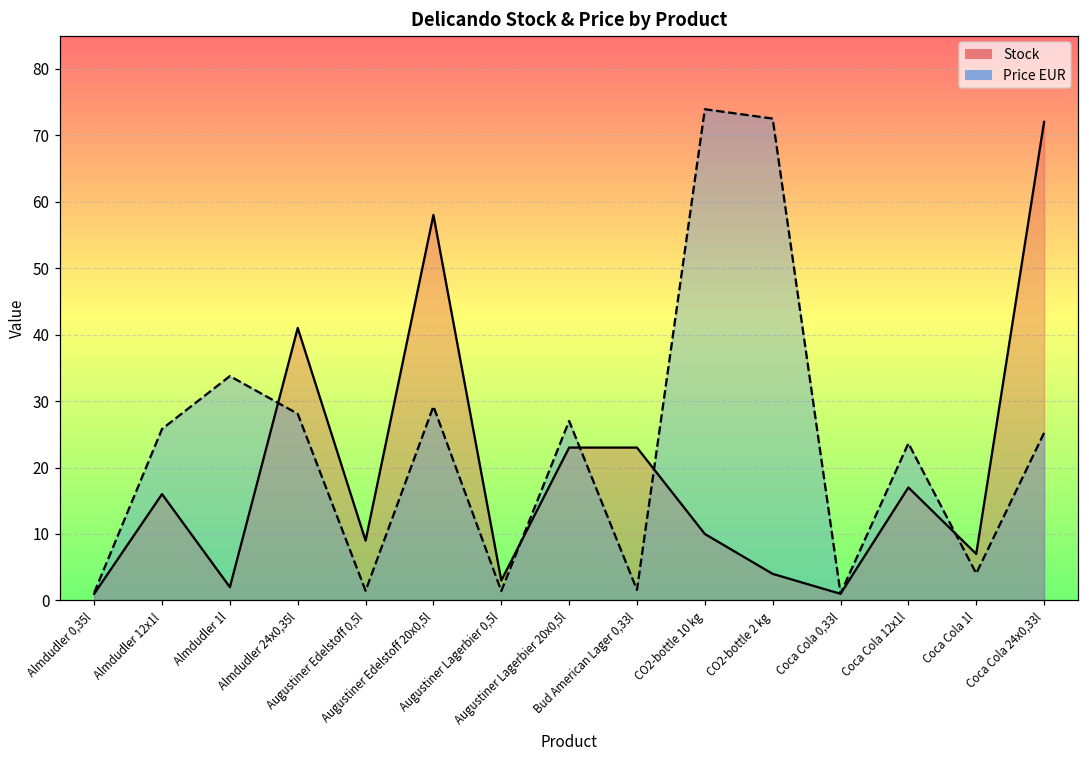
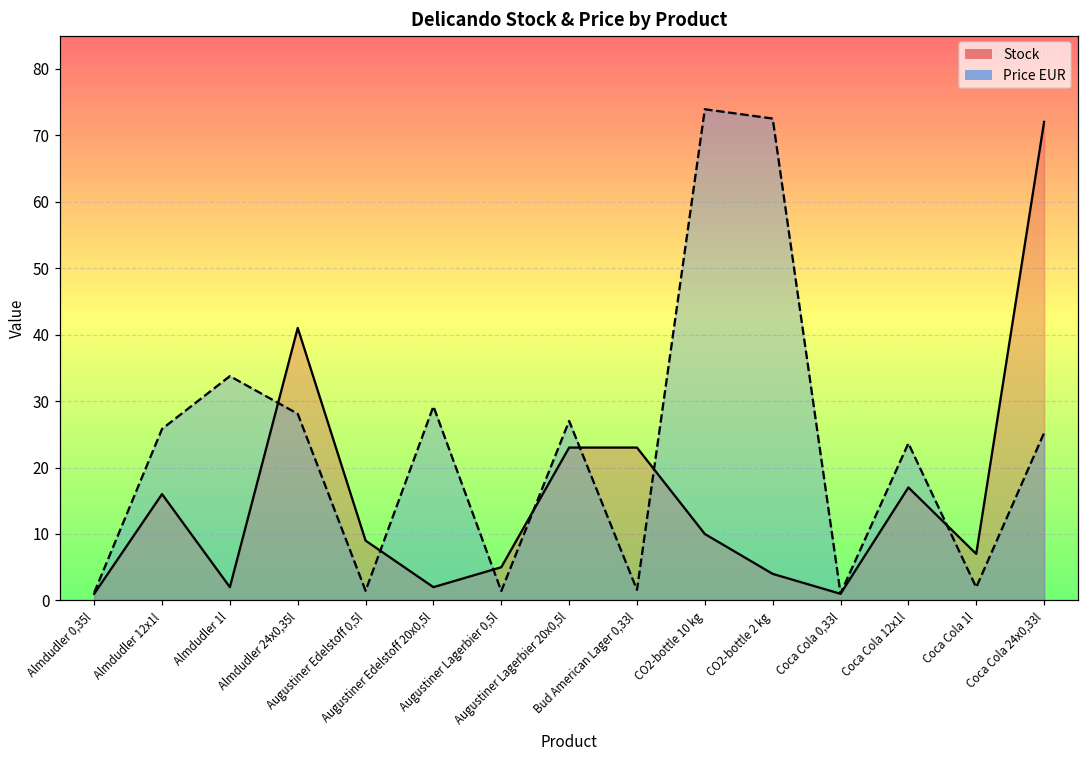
Stock, Augustiner Edelstoff 20x0,5l: 58 -> 2
Stock, Augustiner Lagerbier 0,5l: 3 -> 5
Price EUR, Coca Cola 1l: 4 -> 2
